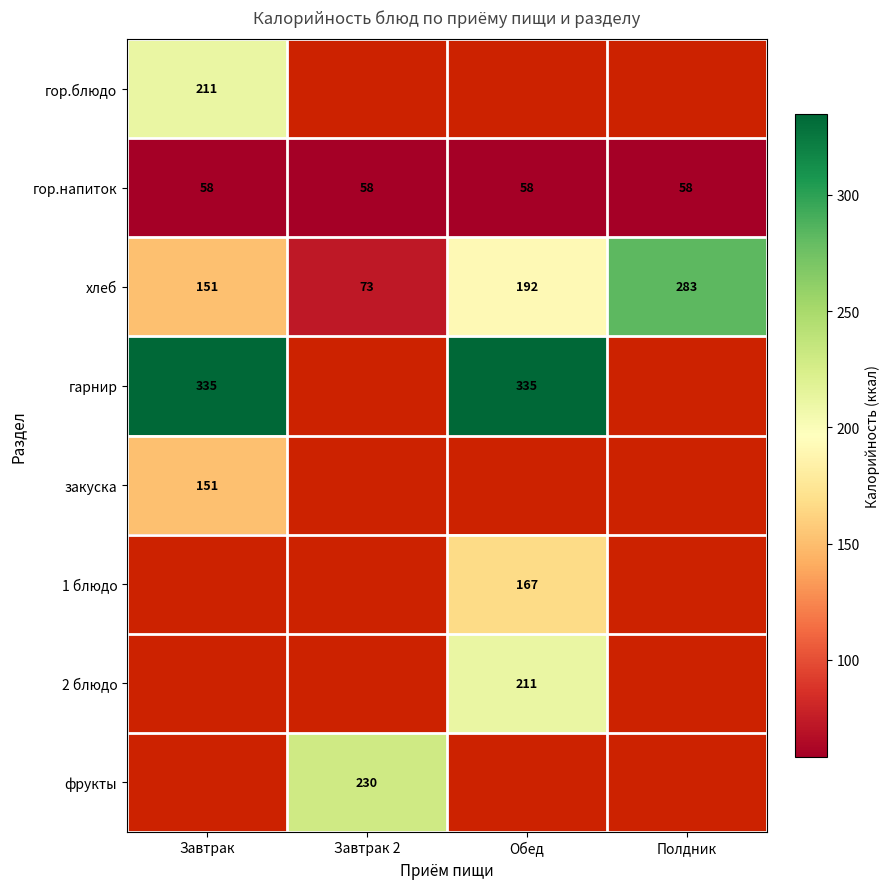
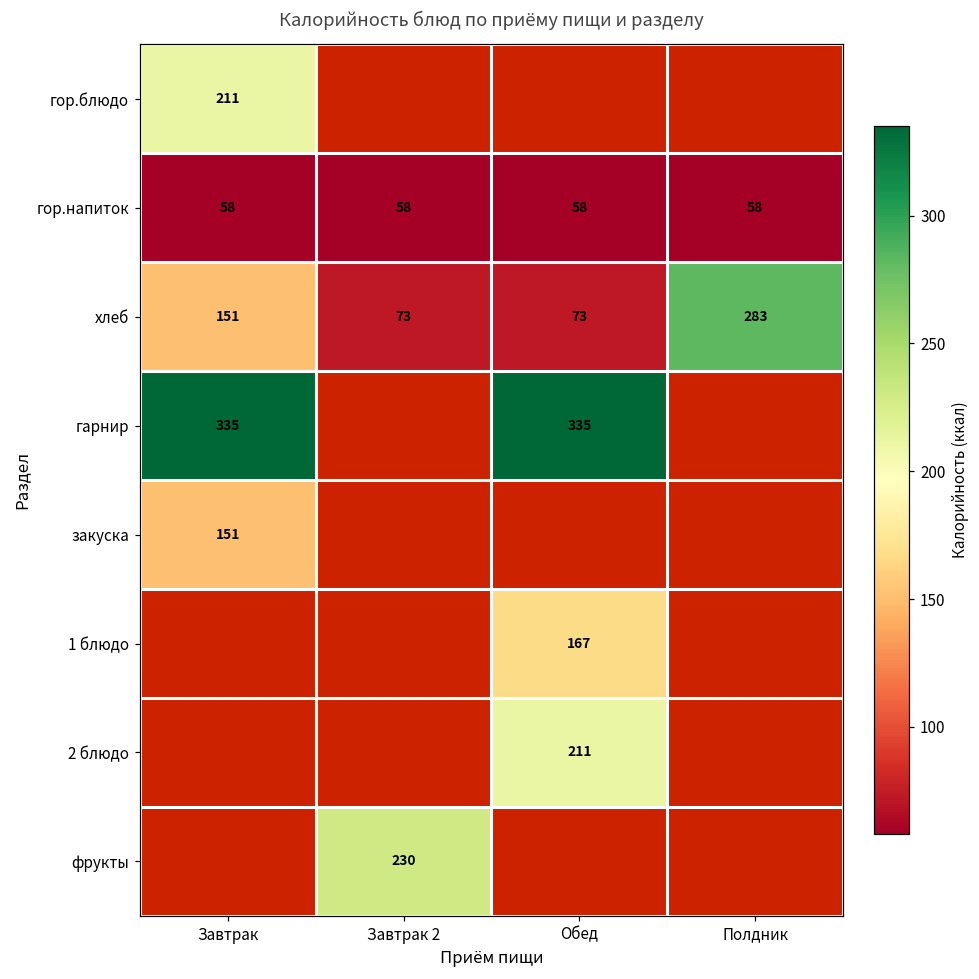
хлеб, Обед: 192 -> 73
